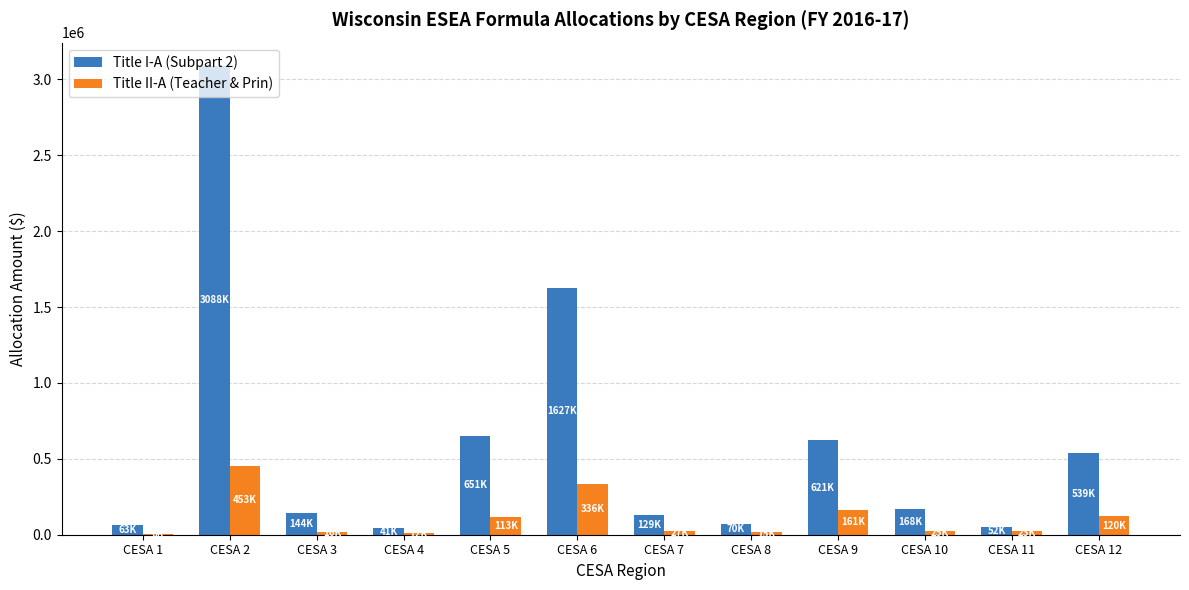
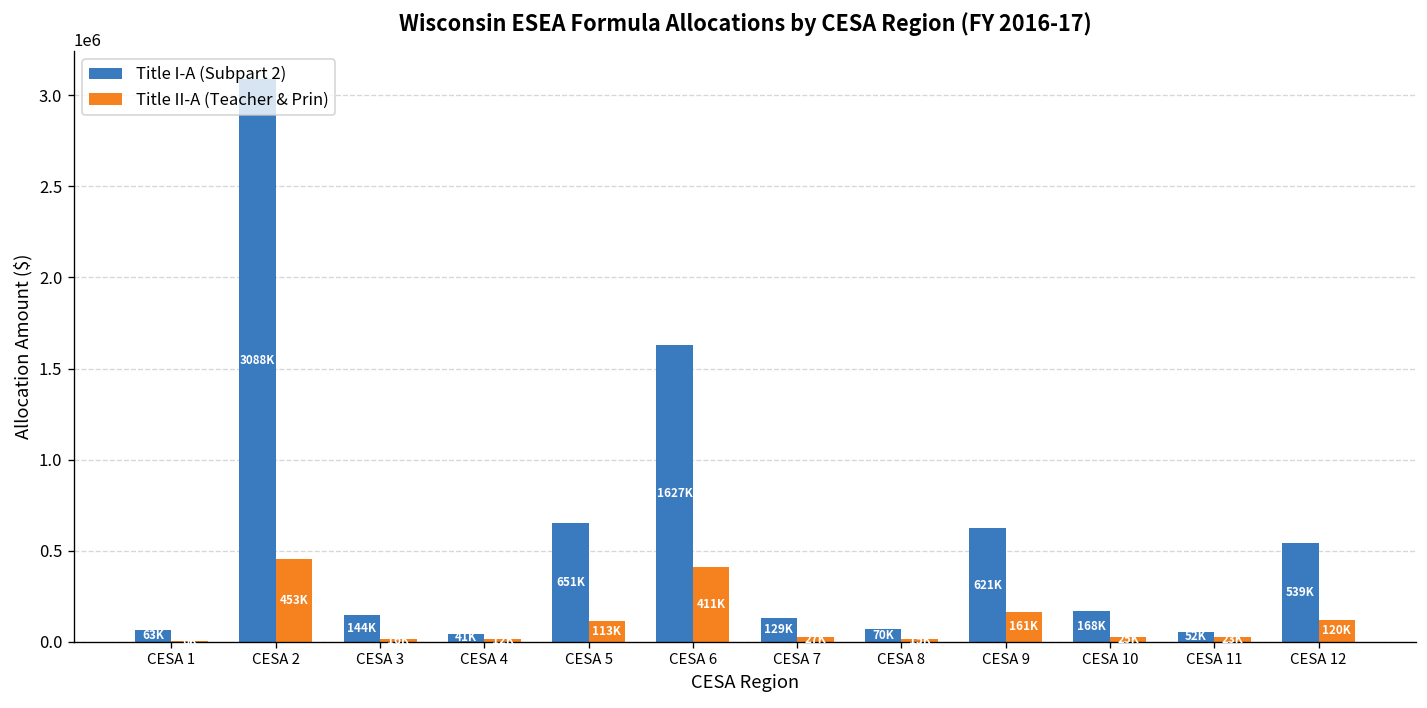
Title II-A (Teacher & Prin), CESA 6: 336K -> 411K
